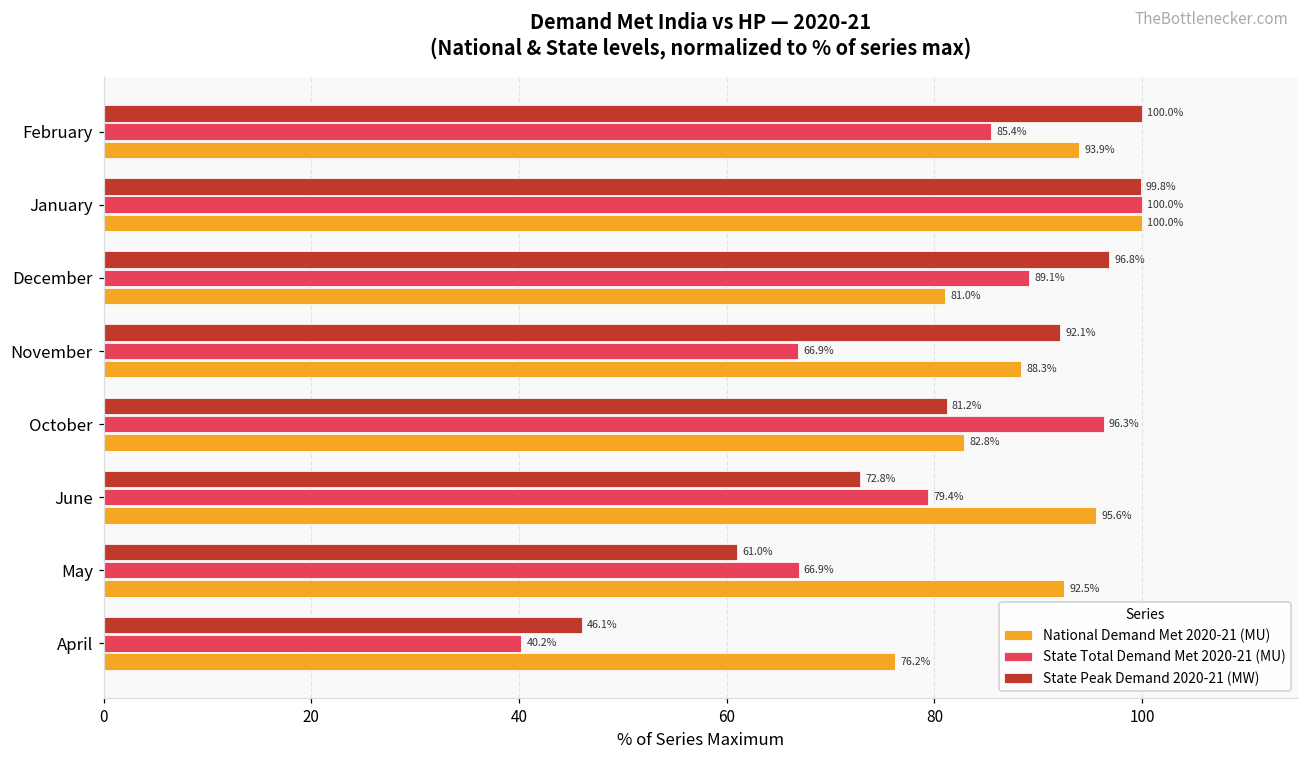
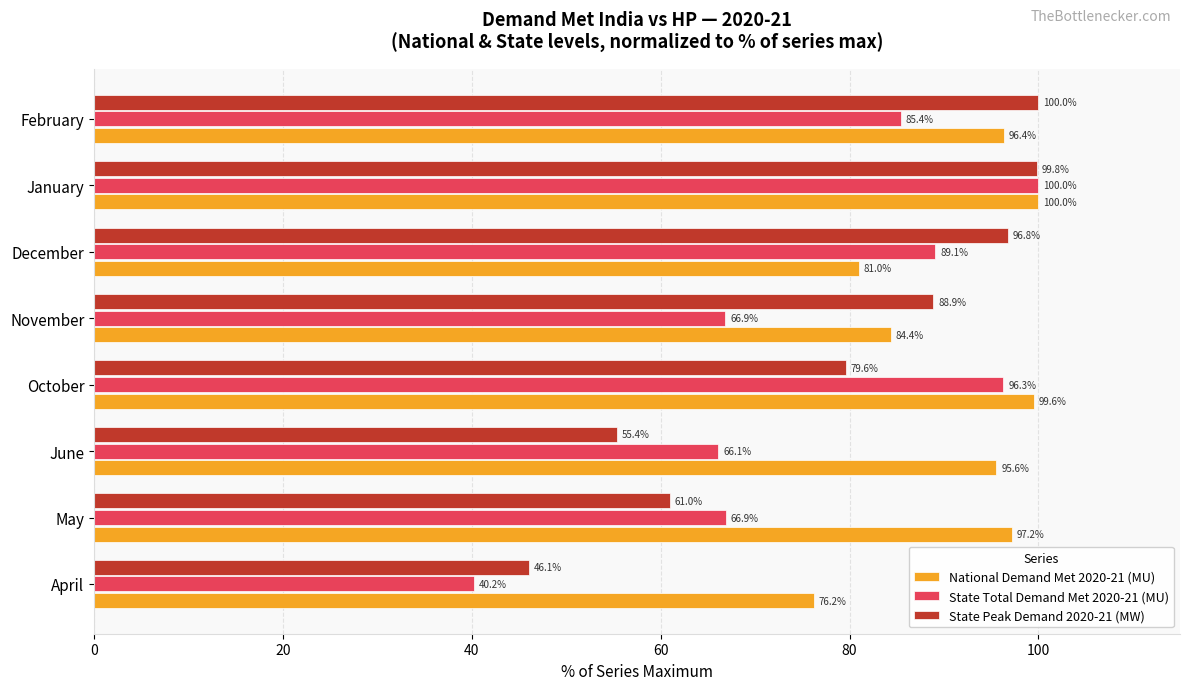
National Demand Met 2020-21 (MU), February: 93.9% -> 96.4%
State Peak Demand 2020-21 (MW), November: 92.1% -> 88.9%
National Demand Met 2020-21 (MU), November: 88.3% -> 84.4%
State Peak Demand 2020-21 (MW), October: 81.2% -> 79.6%
National Demand Met 2020-21 (MU), October: 82.8% -> 99.6%
State Peak Demand 2020-21 (MW), June: 72.8% -> 55.4%
State Total Demand Met 2020-21 (MU), June: 79.4% -> 66.1%
National Demand Met 2020-21 (MU), May: 92.5% -> 97.2%
